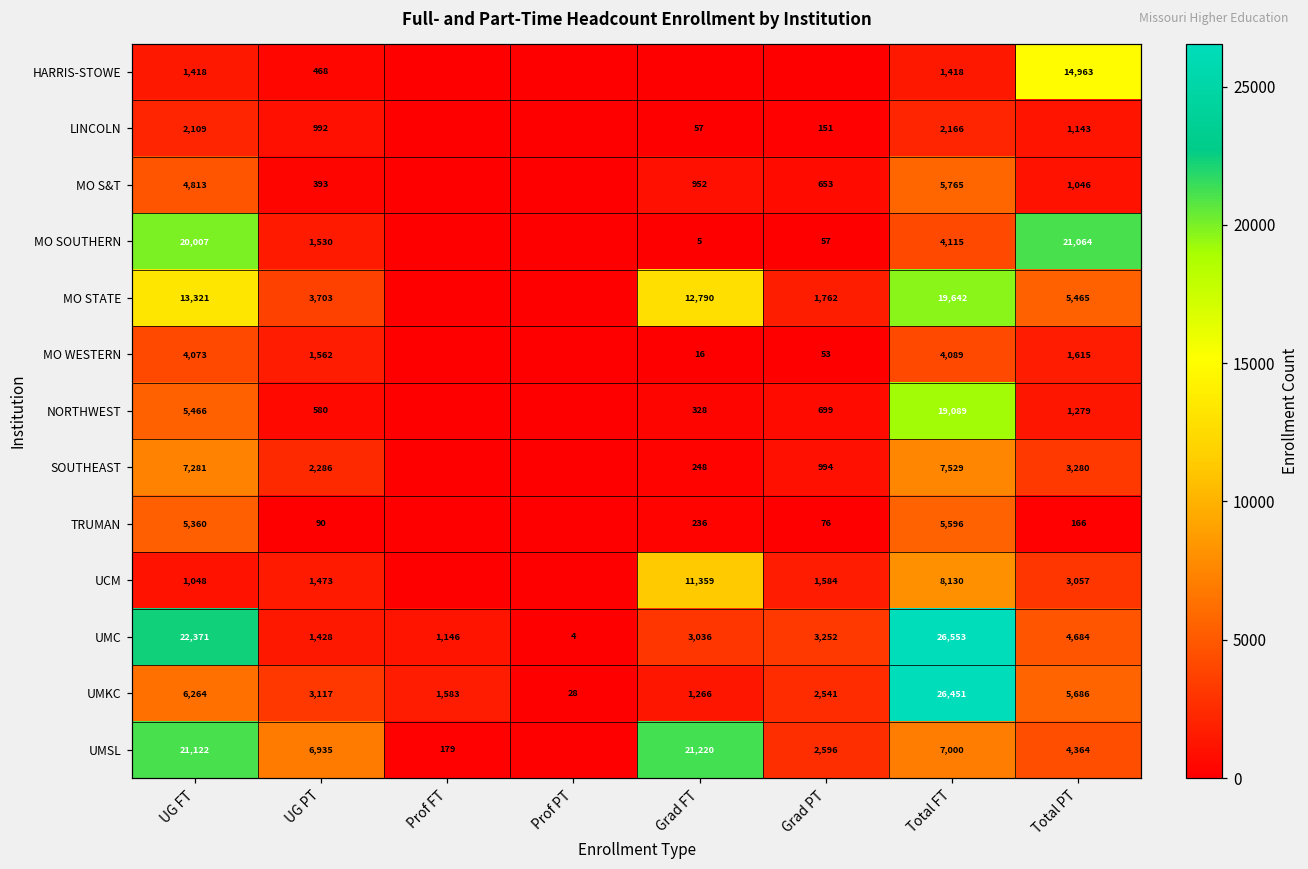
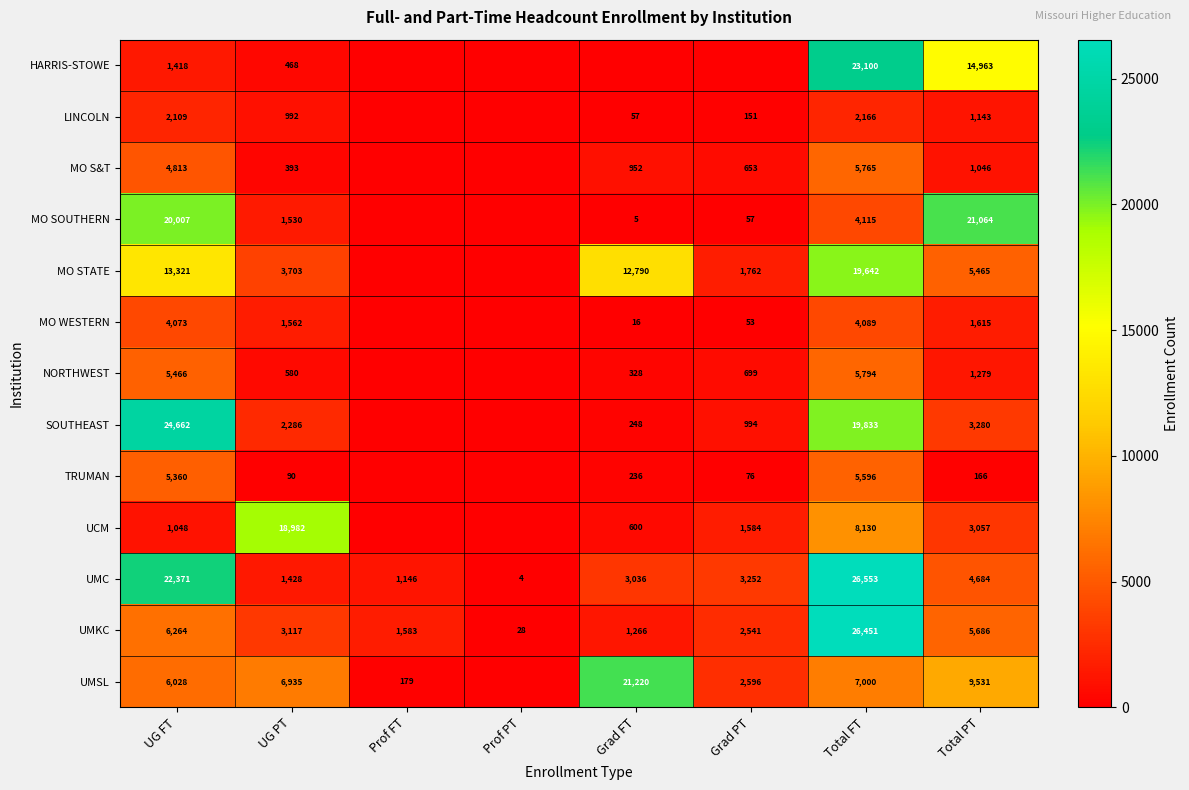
HARRIS-STOWE, Total FT: 1,418 -> 23,100
NORTHWEST, Total FT: 19,089 -> 5,794
SOUTHEAST, UG FT: 7,281 -> 24,662
SOUTHEAST, Total FT: 7,529 -> 19,833
UCM, UG PT: 1,473 -> 18,982
UCM, Grad FT: 11,359 -> 600
UMSL, UG FT: 21,122 -> 6,028
UMSL, Total PT: 4,364 -> 9,531
